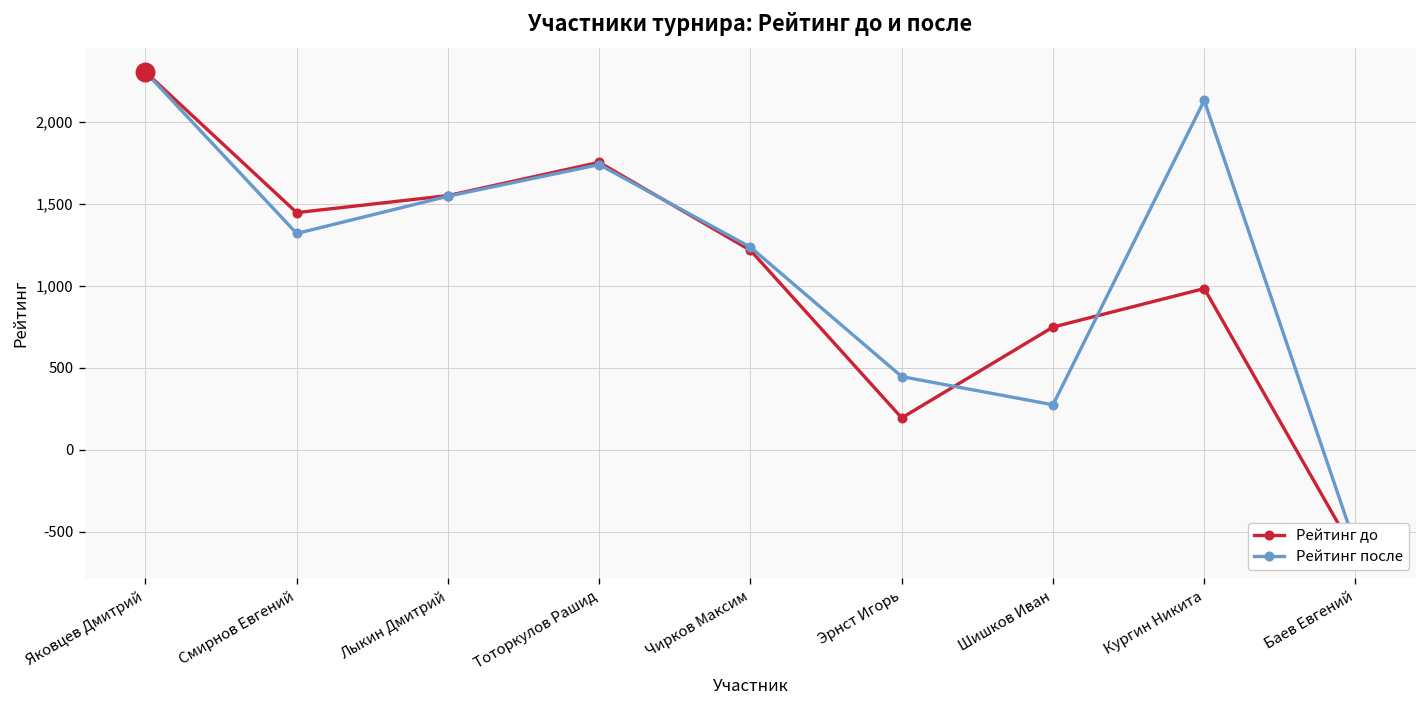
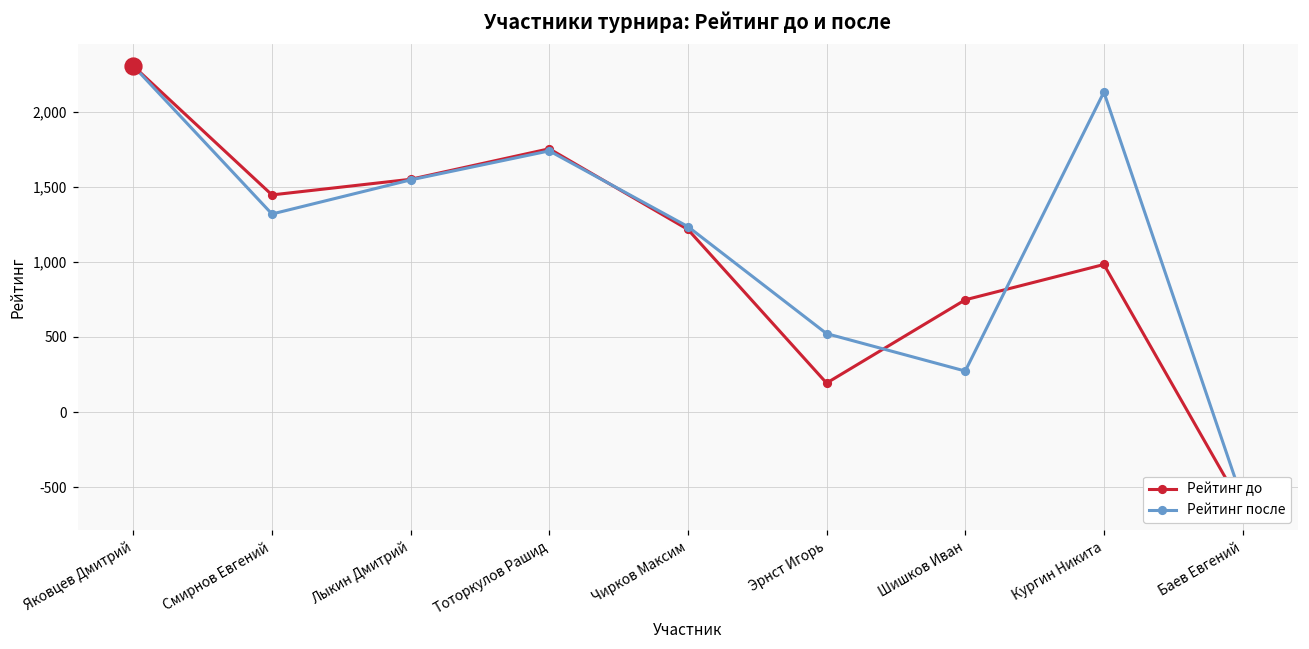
Рейтинг после, Эрнст Игорь: 450 -> 520
